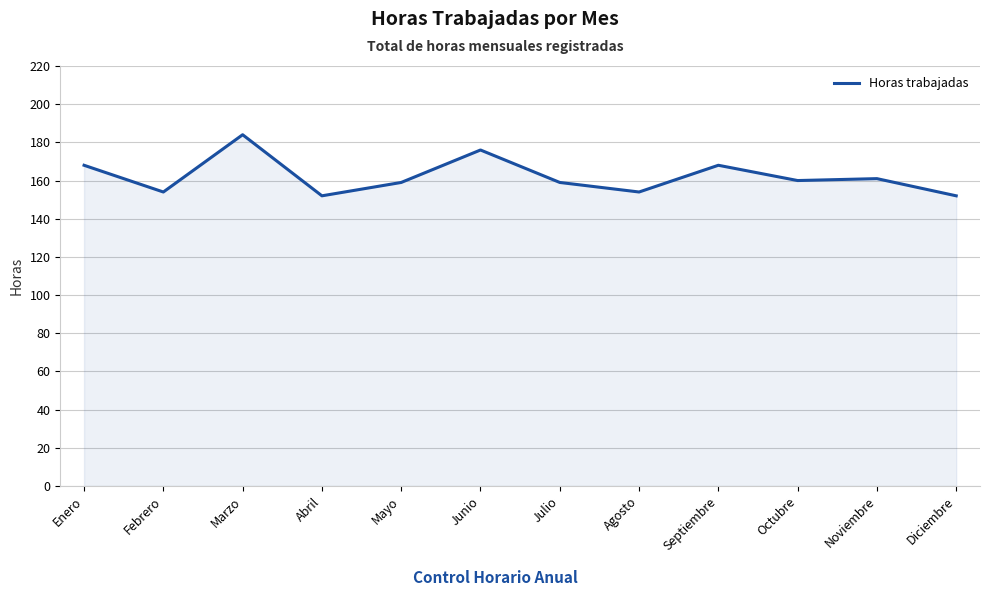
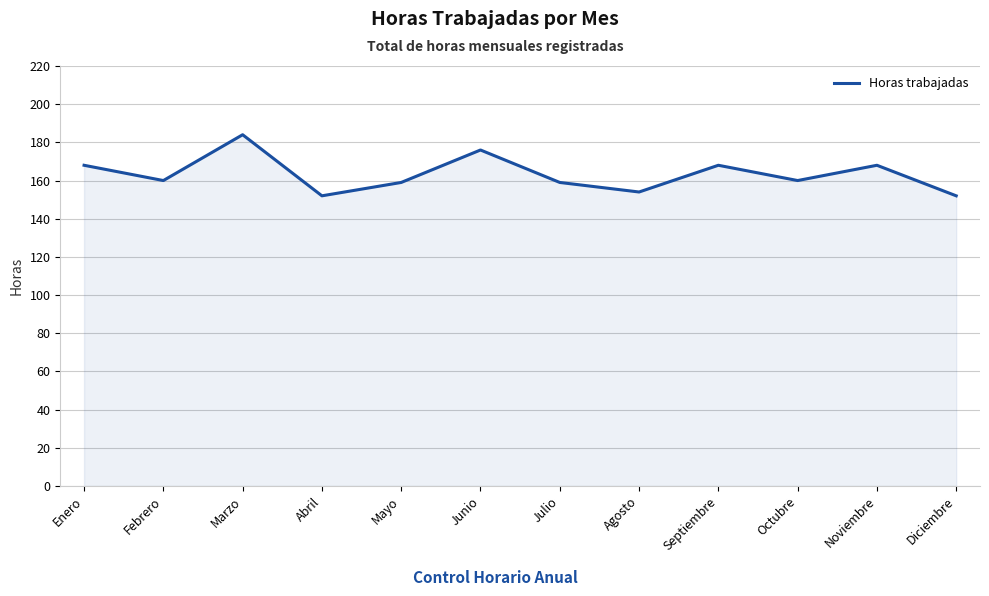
Febrero: 154 -> 160
Noviembre: 161 -> 168
